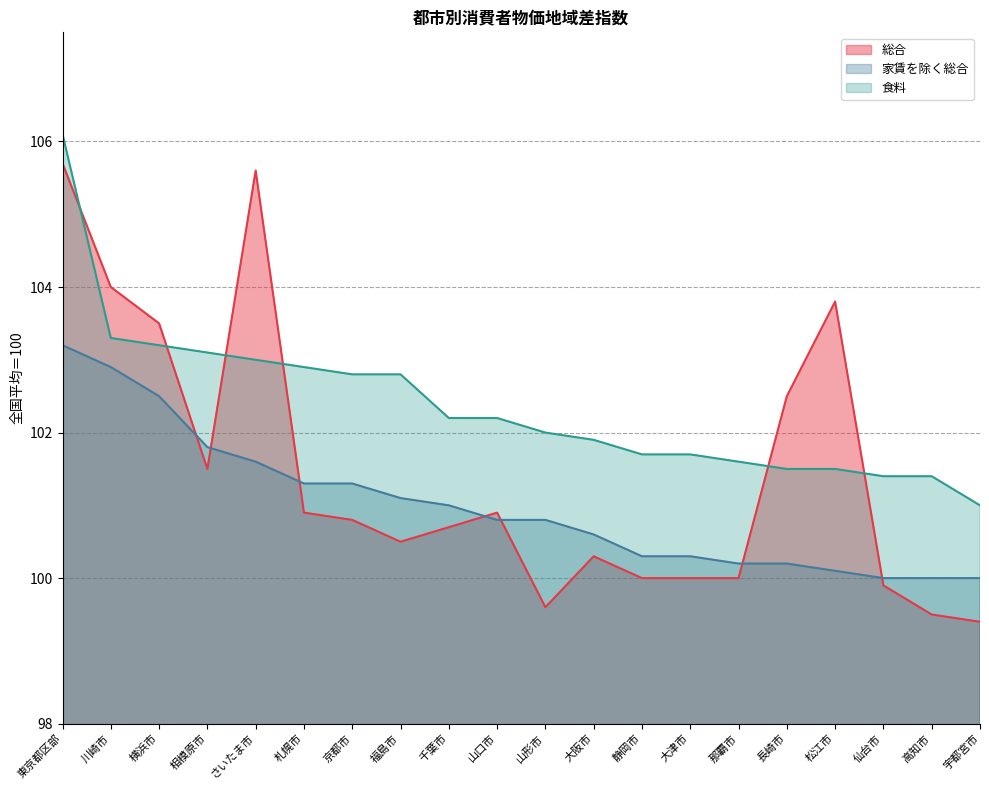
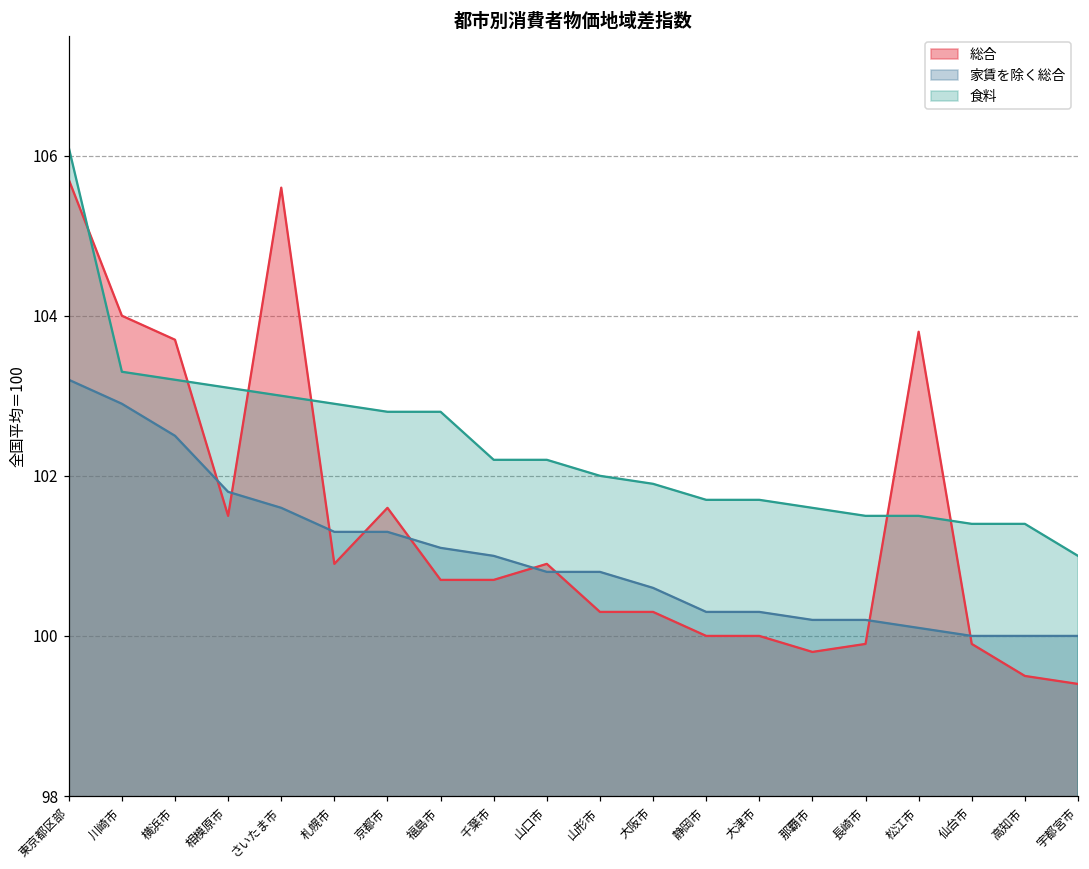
総合, 横浜市: 103.5 -> 103.7
総合, 京都市: 100.8 -> 101.6
総合, 福島市: 100.5 -> 100.7
総合, 山形市: 99.6 -> 100.3
総合, 那覇市: 100.0 -> 99.8
総合, 長崎市: 102.5 -> 99.9
